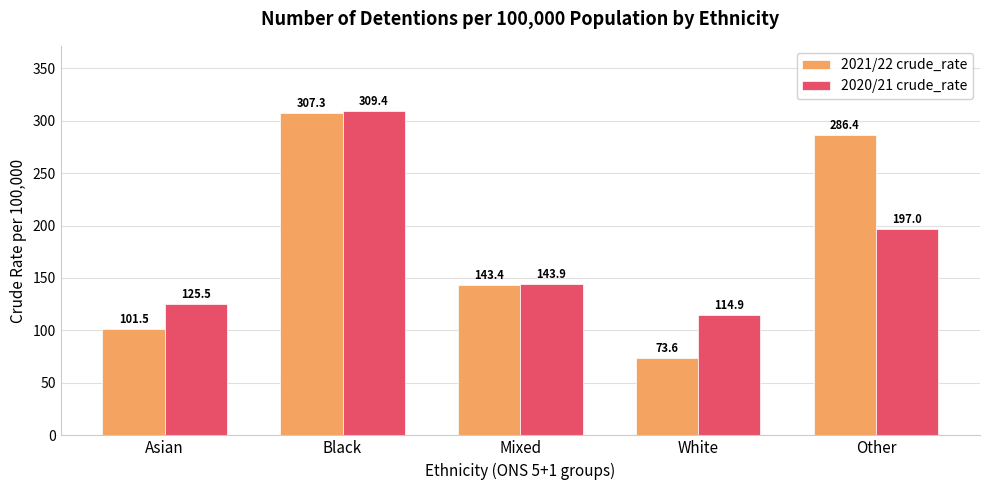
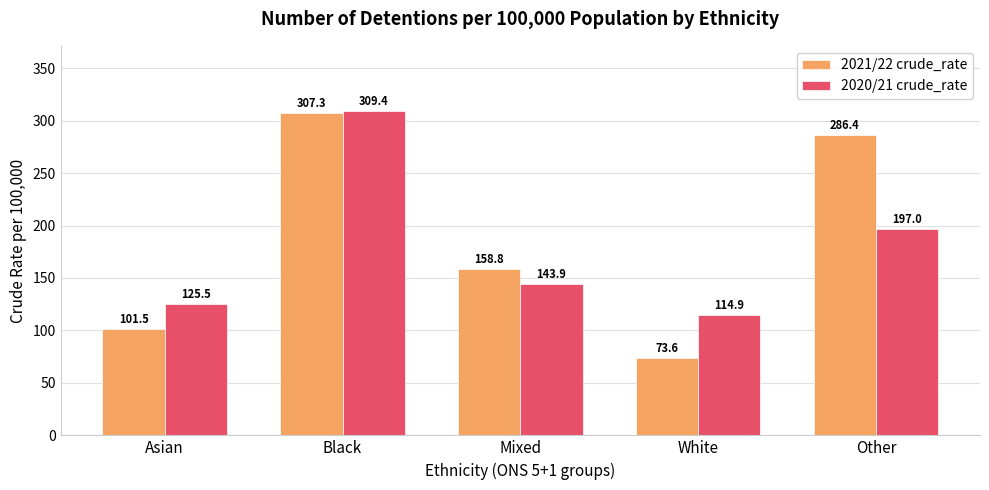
2021/22 crude_rate, Mixed: 143.4 -> 158.8
